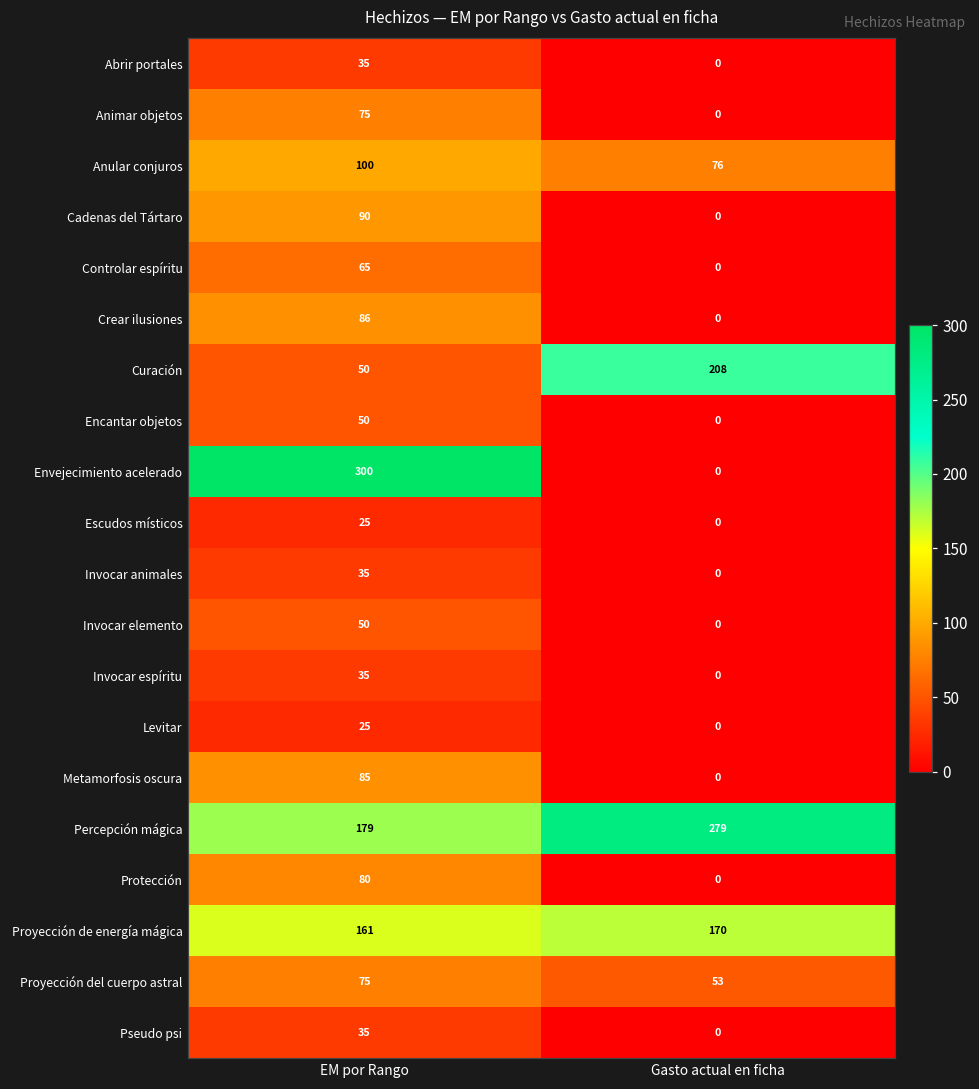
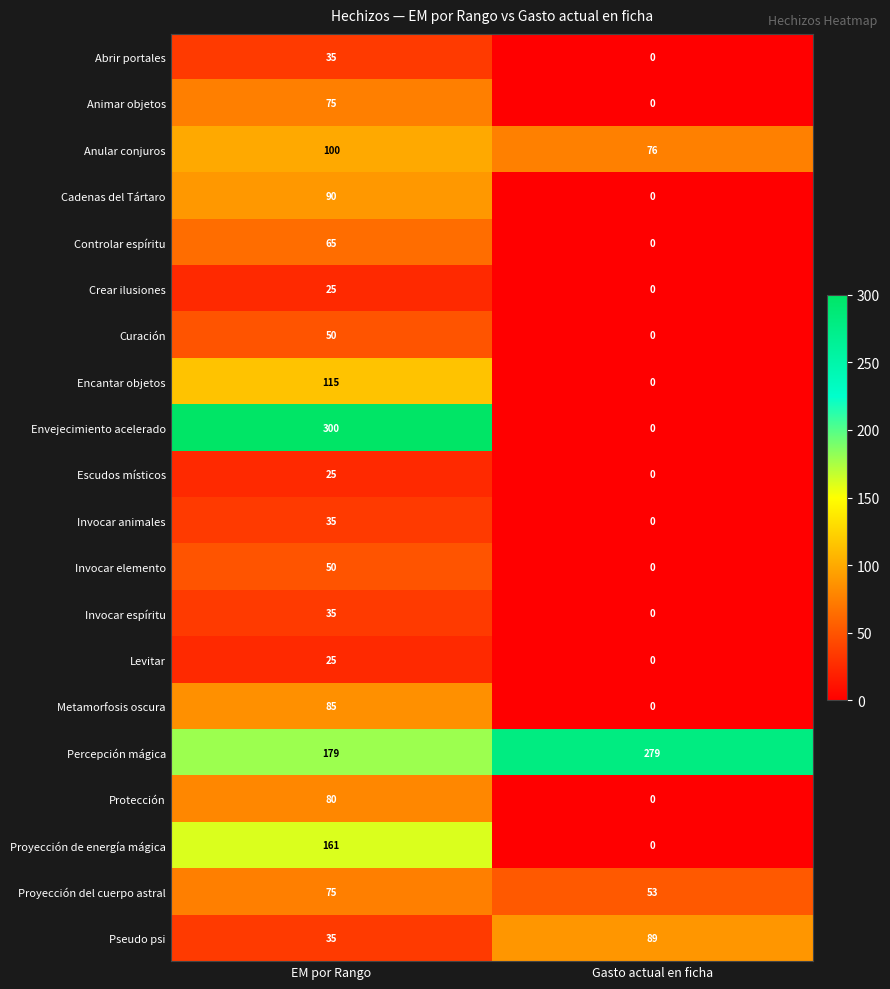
Crear ilusiones, EM por Rango: 86 -> 25
Curación, Gasto actual en ficha: 208 -> 0
Encantar objetos, EM por Rango: 50 -> 115
Proyección de energía mágica, Gasto actual en ficha: 170 -> 0
Pseudo psi, Gasto actual en ficha: 0 -> 89
